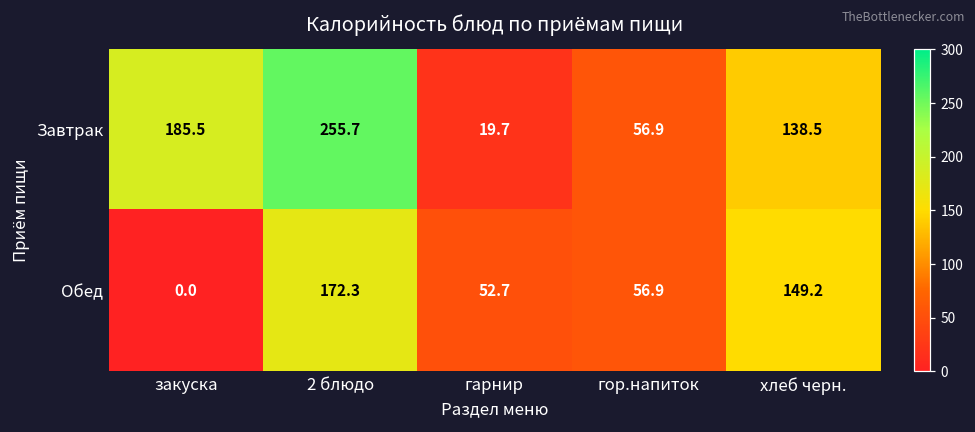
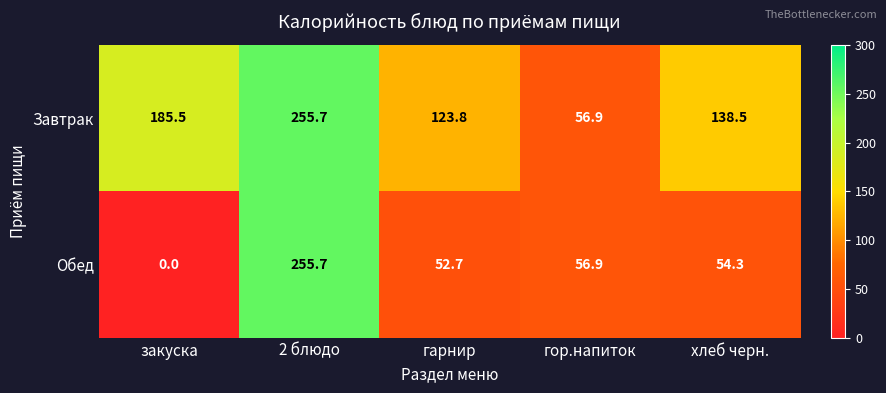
Завтрак, гарнир: 19.7 -> 123.8
Обед, 2 блюдо: 172.3 -> 255.7
Обед, хлеб черн.: 149.2 -> 54.3
